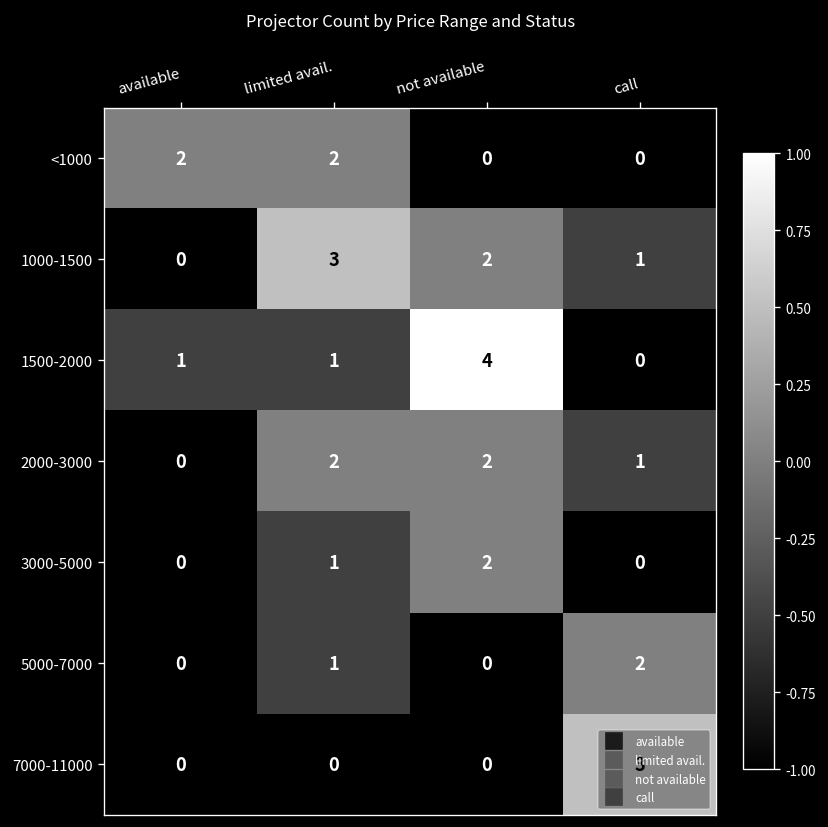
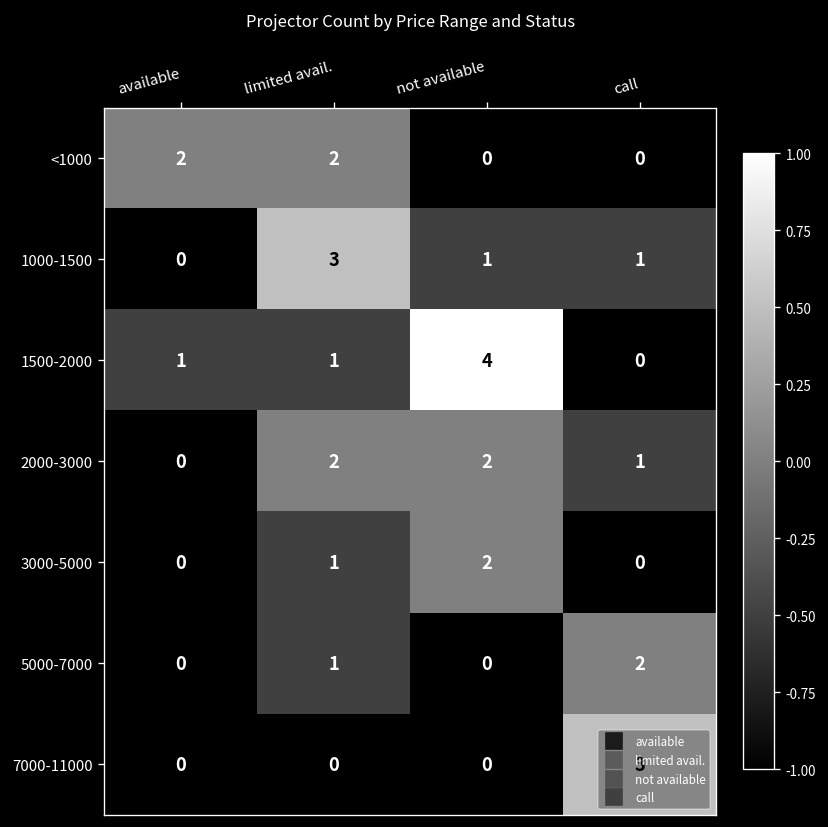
1000-1500, not available: 2 -> 1
